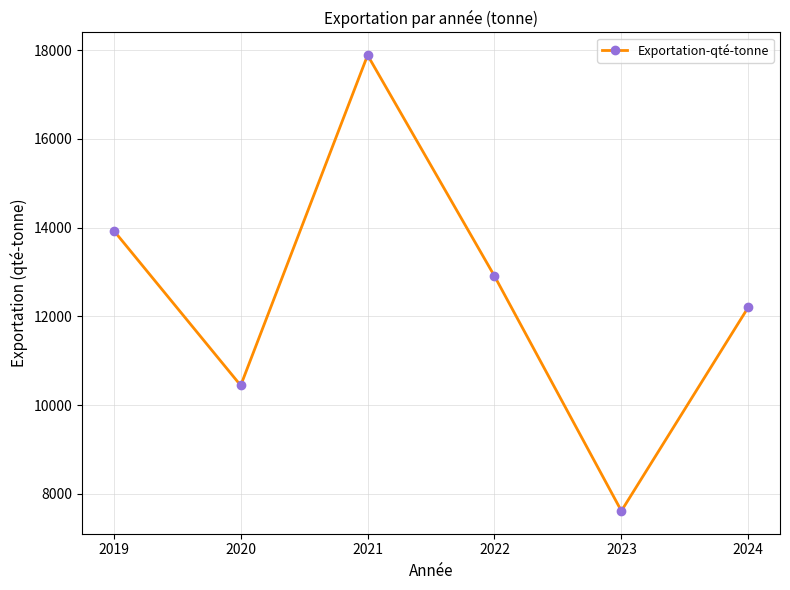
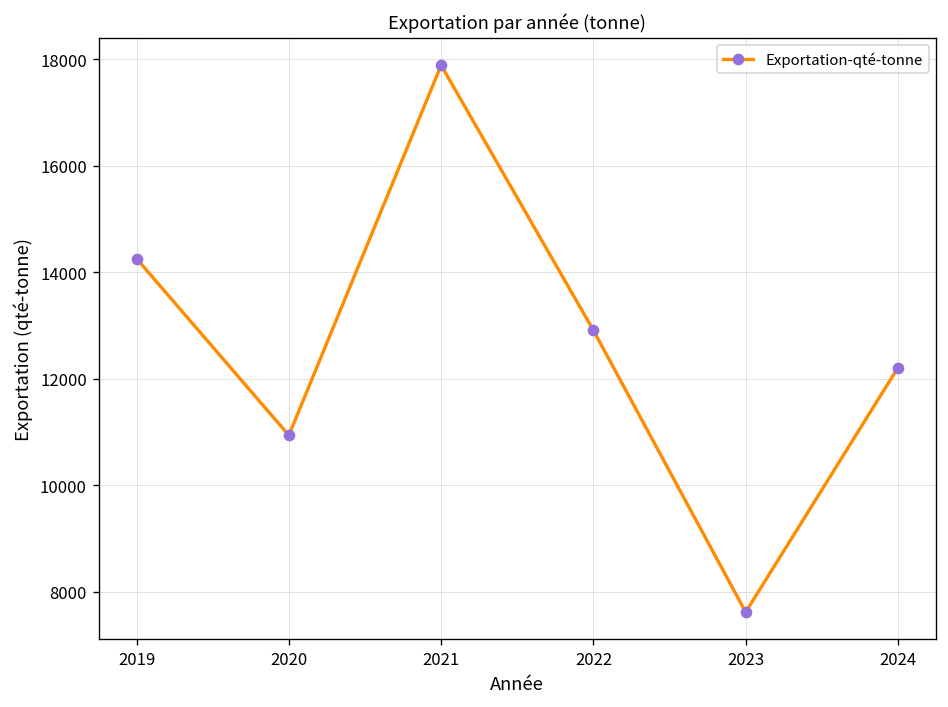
2019: 13900 -> 14300
2020: 10400 -> 10900
